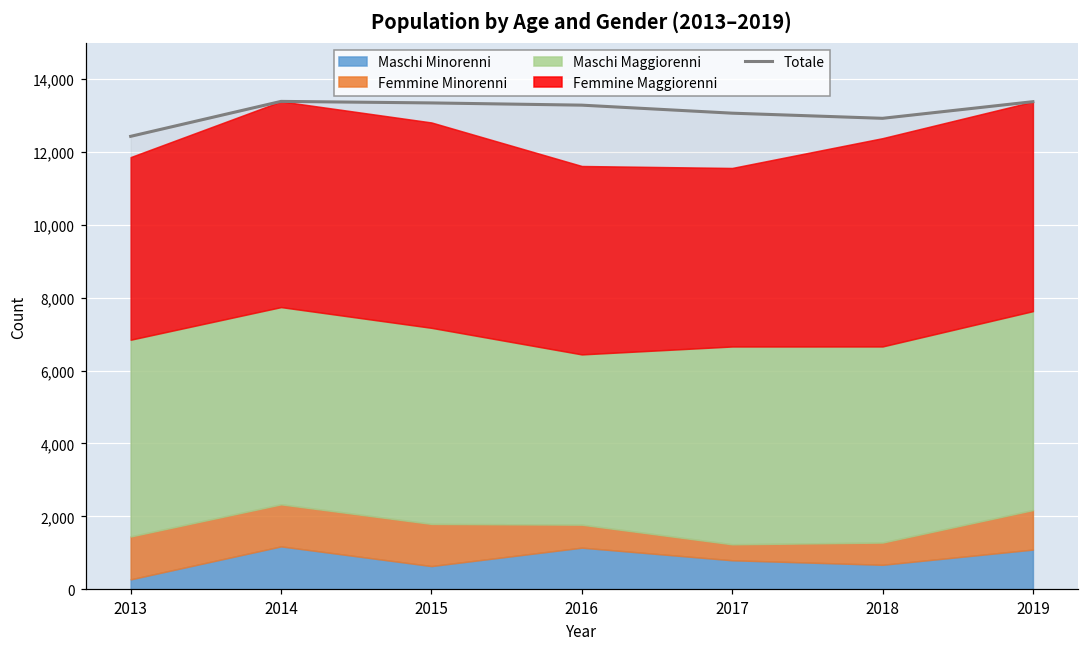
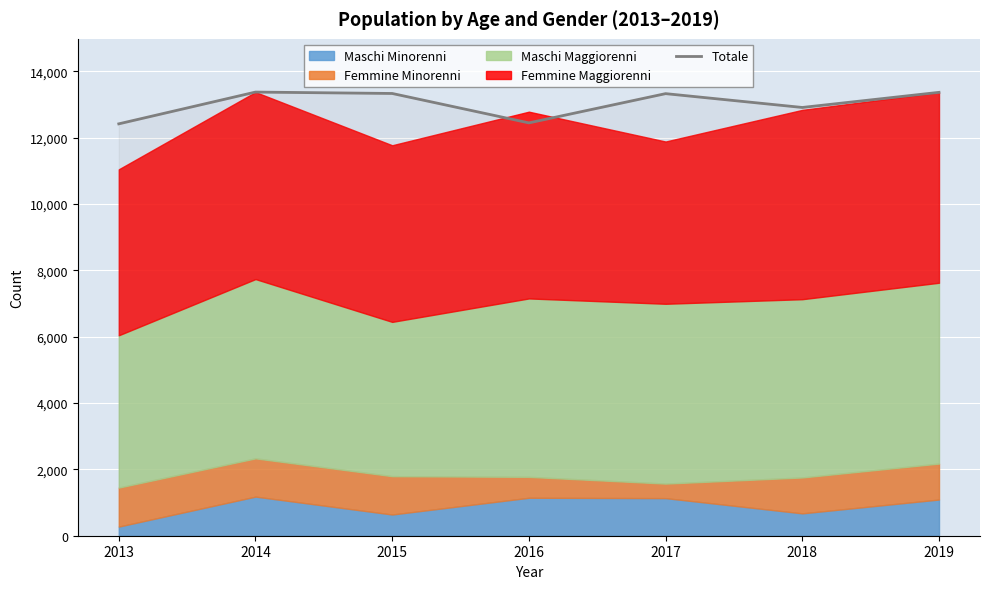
Maschi Maggiorenni, 2013: 5,400 -> 4,600
Maschi Maggiorenni, 2015: 5,400 -> 4,700
Femmine Maggiorenni, 2015: 5,600 -> 5,300
Totale, 2016: 13,300 -> 12,500
Maschi Maggiorenni, 2016: 4,700 -> 5,400
Femmine Maggiorenni, 2016: 5,200 -> 5,600
Totale, 2017: 13,100 -> 13,300
Maschi Minorenni, 2017: 800 -> 1,100
Femmine Minorenni, 2018: 600 -> 1,100
